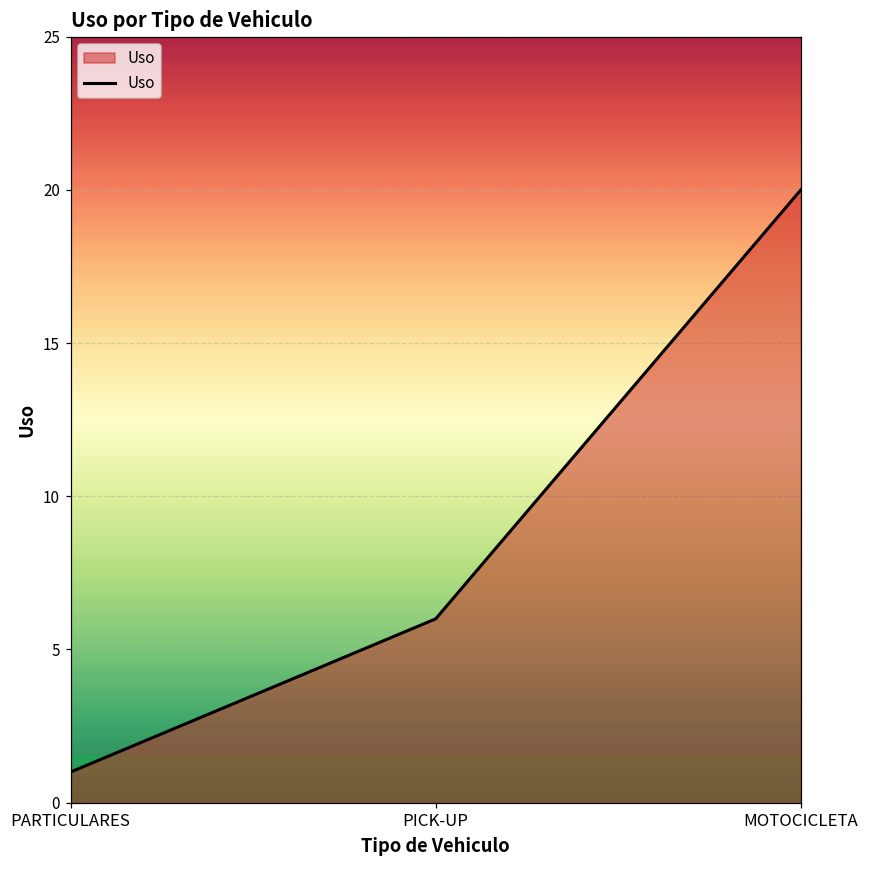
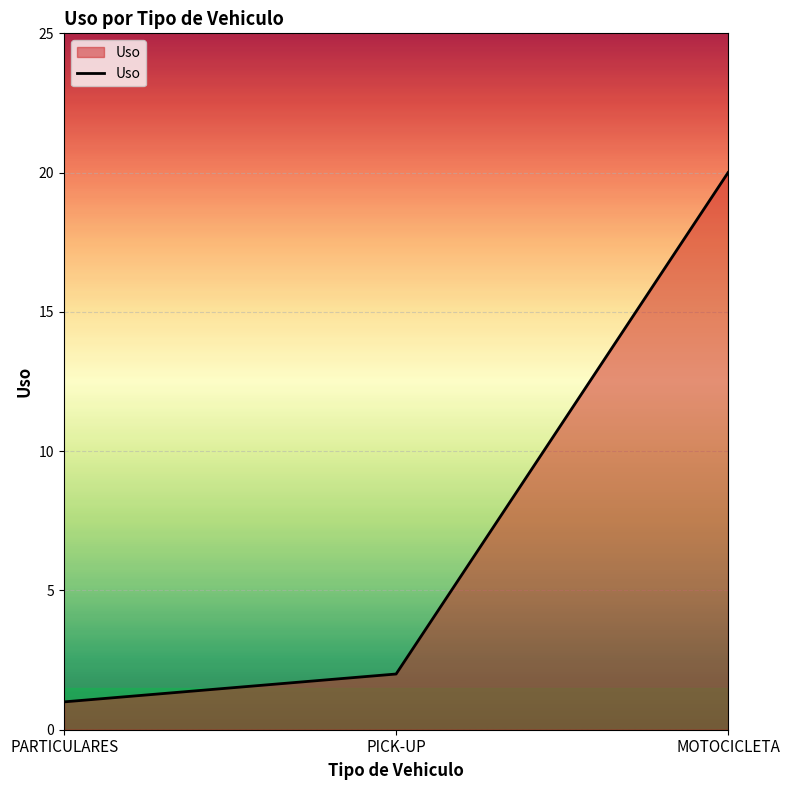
PICK-UP: 6 -> 2
